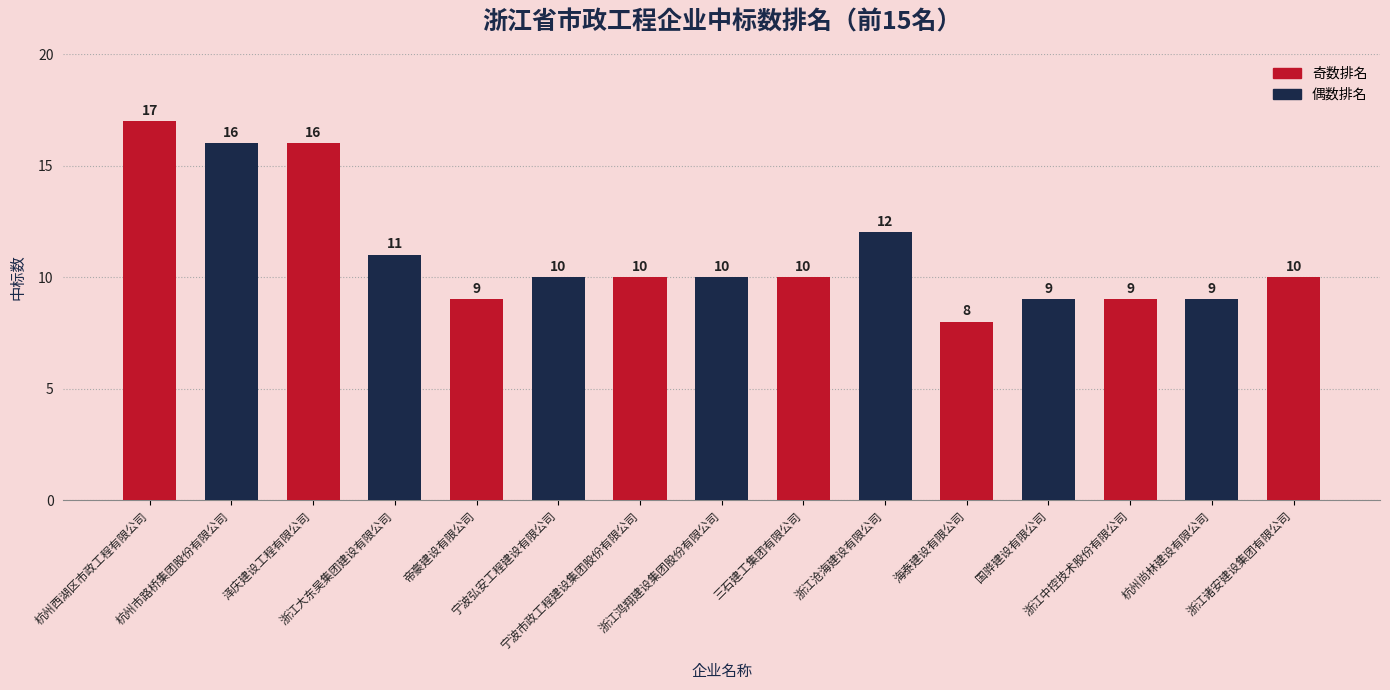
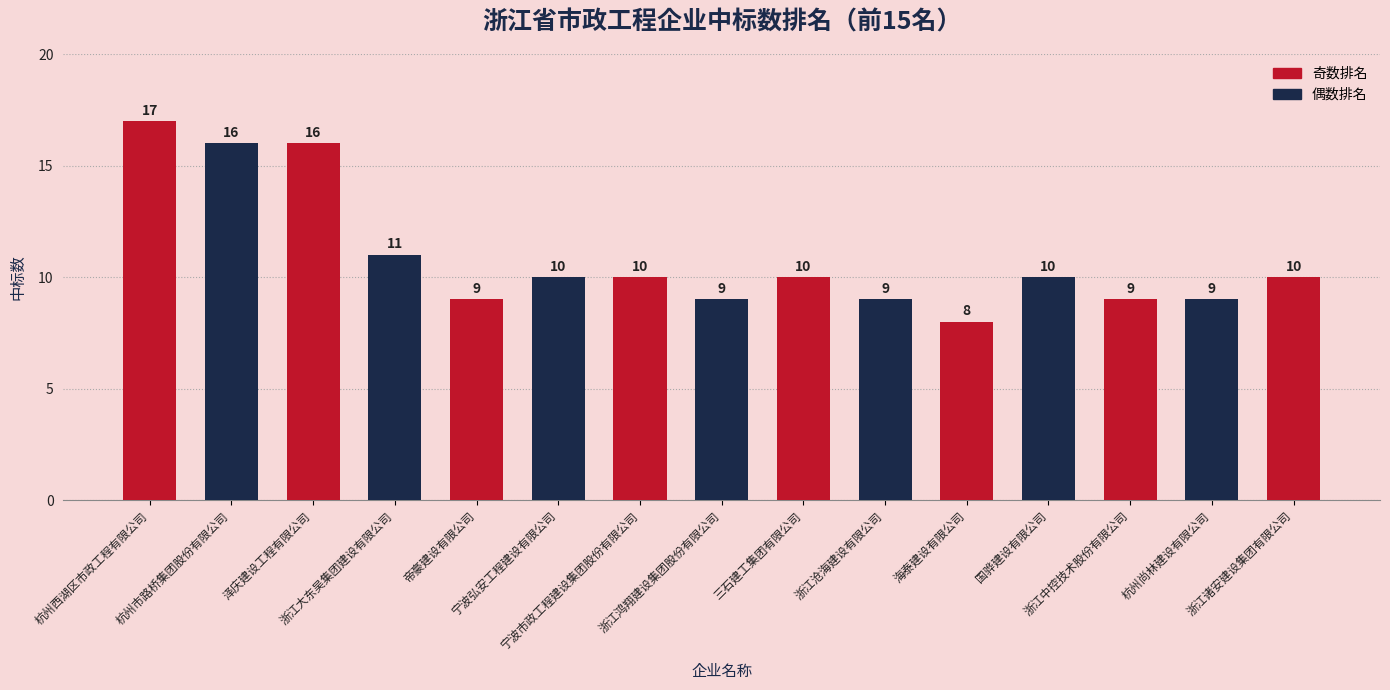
浙江鸿翔建设集团股份有限公司: 10 -> 9
浙江沧海建设有限公司: 12 -> 9
国骅建设有限公司: 9 -> 10
